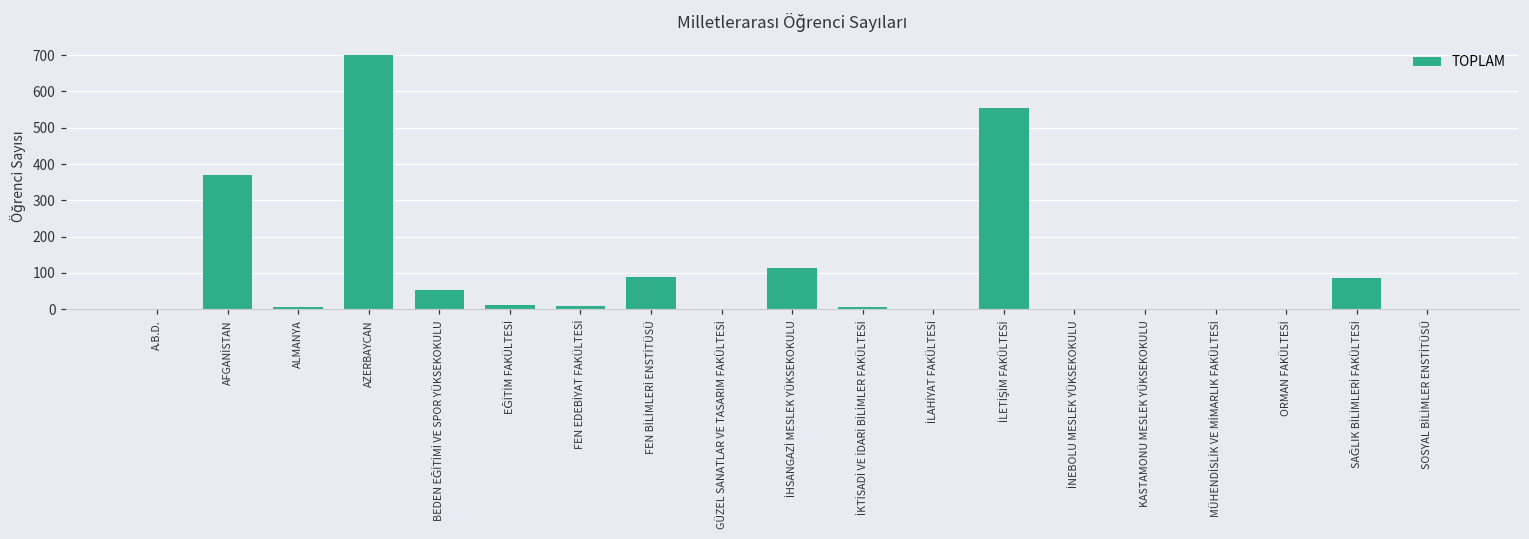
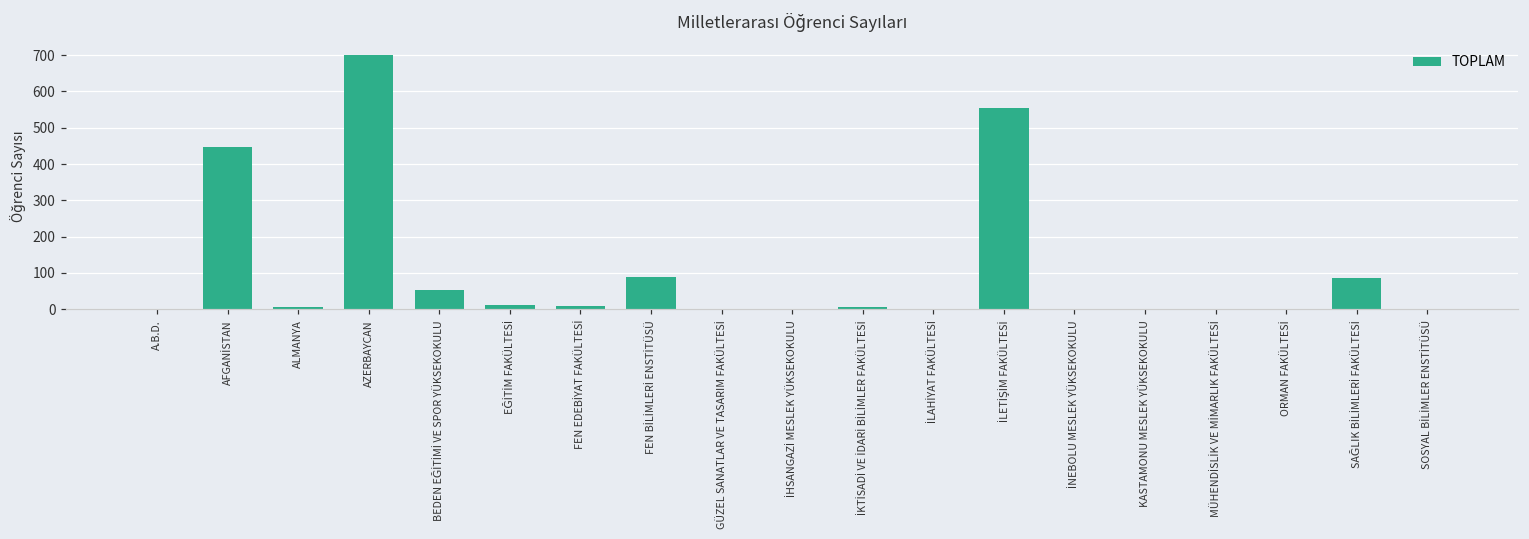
AFGANİSTAN: 370 -> 450
İHSANGAZİ MESLEK YÜKSEKOKULU: 120 -> 0
